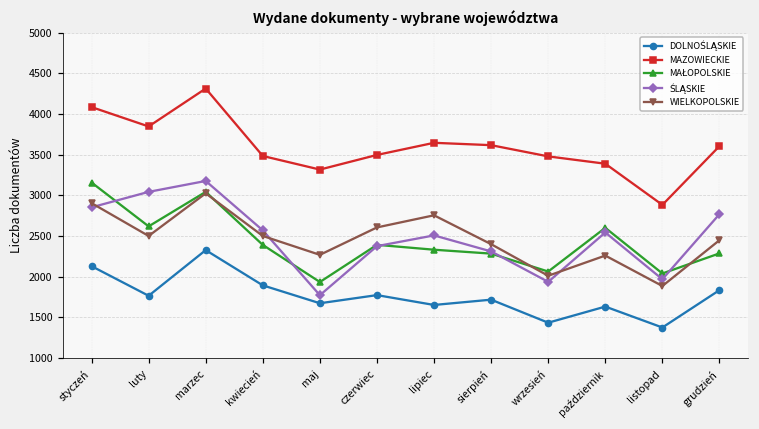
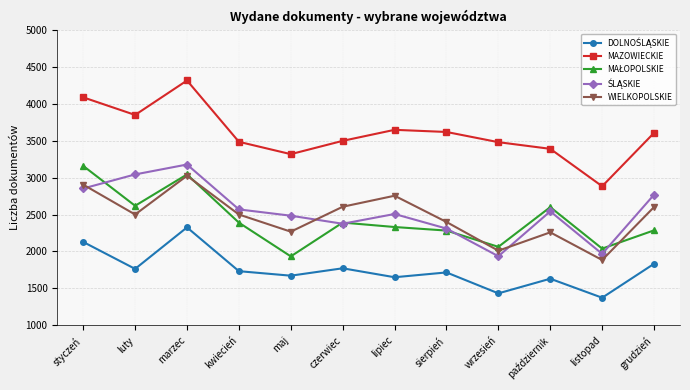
DOLNOŚLĄSKIE, kwiecień: 1900 -> 1700
ŚLĄSKIE, maj: 1800 -> 2500
WIELKOPOLSKIE, grudzień: 2400 -> 2600
